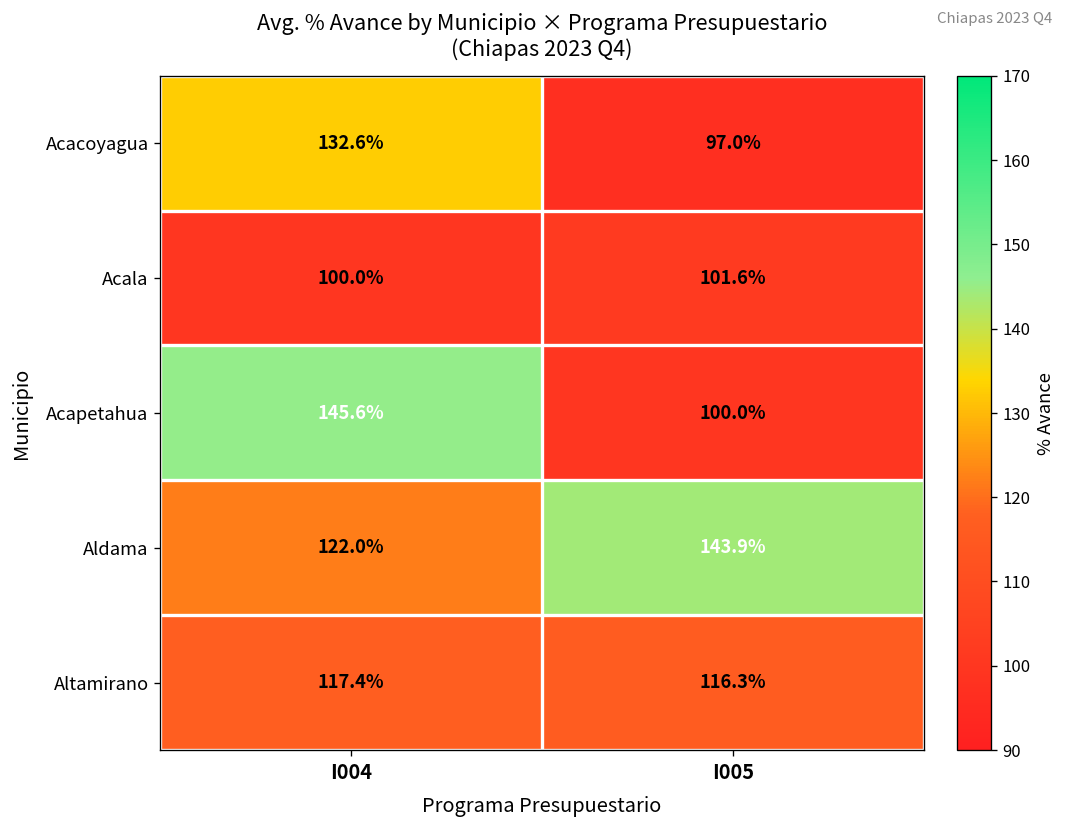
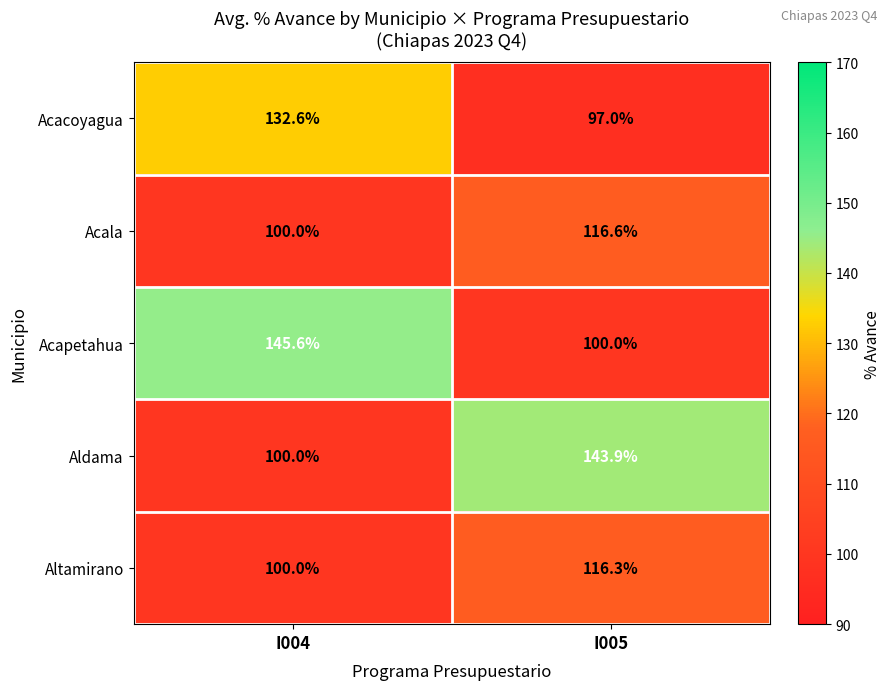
Acala, I005: 101.6% -> 116.6%
Aldama, I004: 122.0% -> 100.0%
Altamirano, I004: 117.4% -> 100.0%
